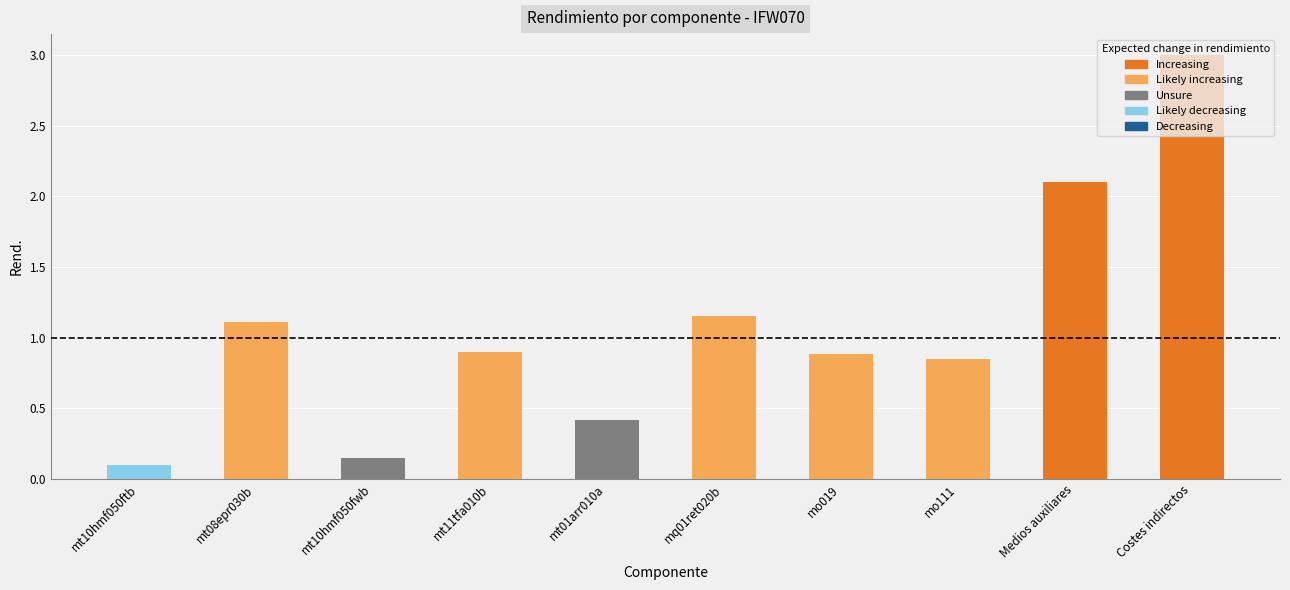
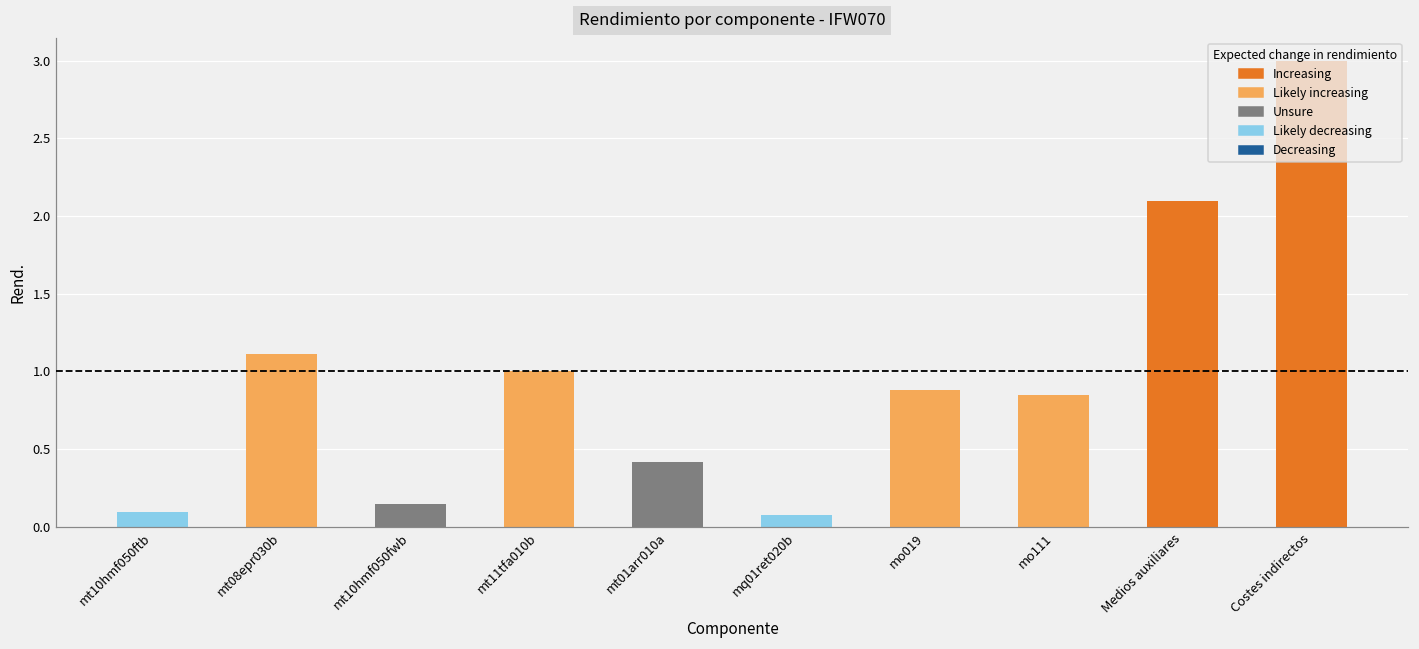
mt11tfa010b: 0.9 -> 1.0
mq01ret020b: 1.15 -> 0.07
